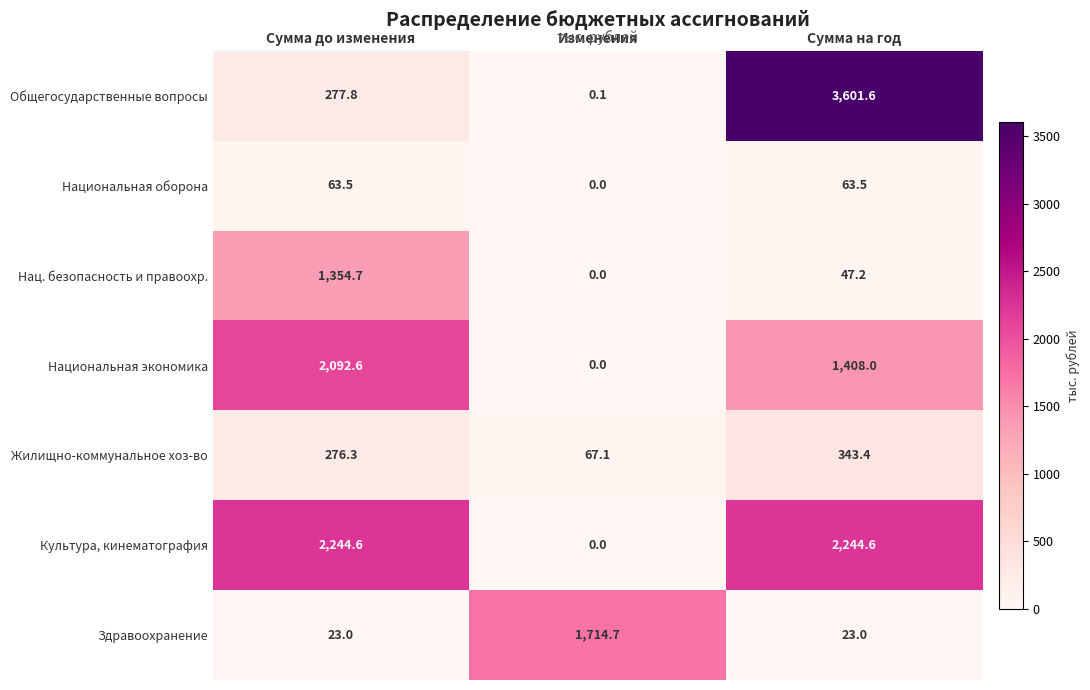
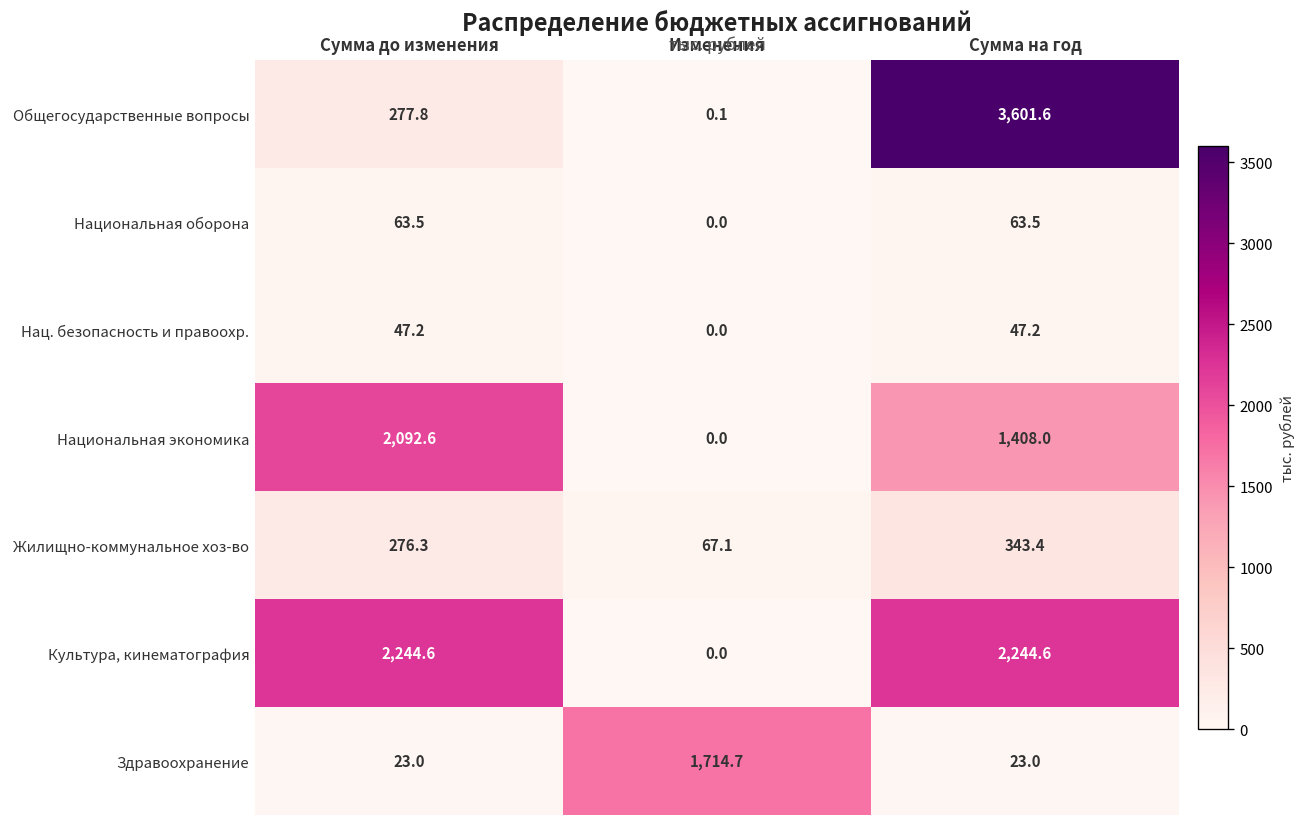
Нац. безопасность и правоохр., Сумма до изменения: 1,354.7 -> 47.2
